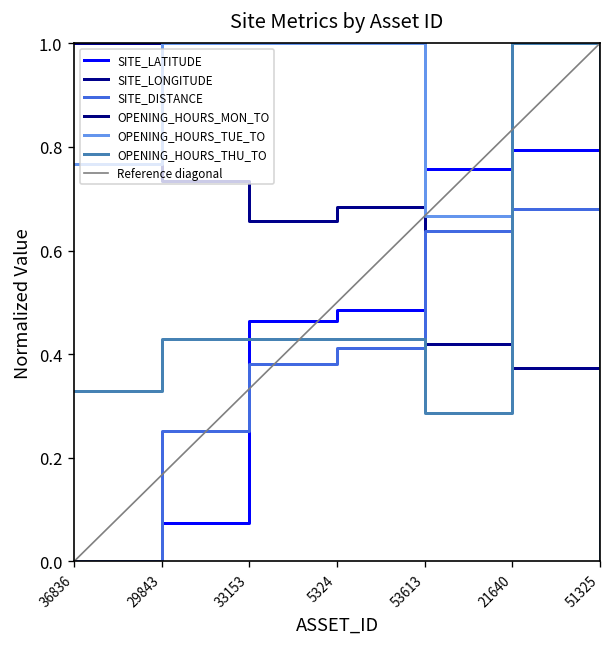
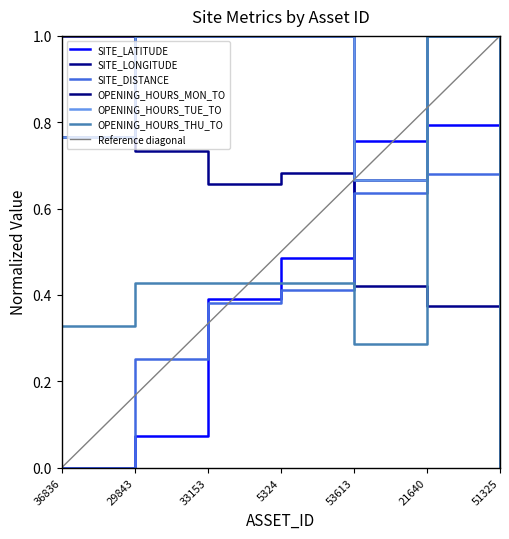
SITE_LATITUDE, 33153: 0.46 -> 0.39
